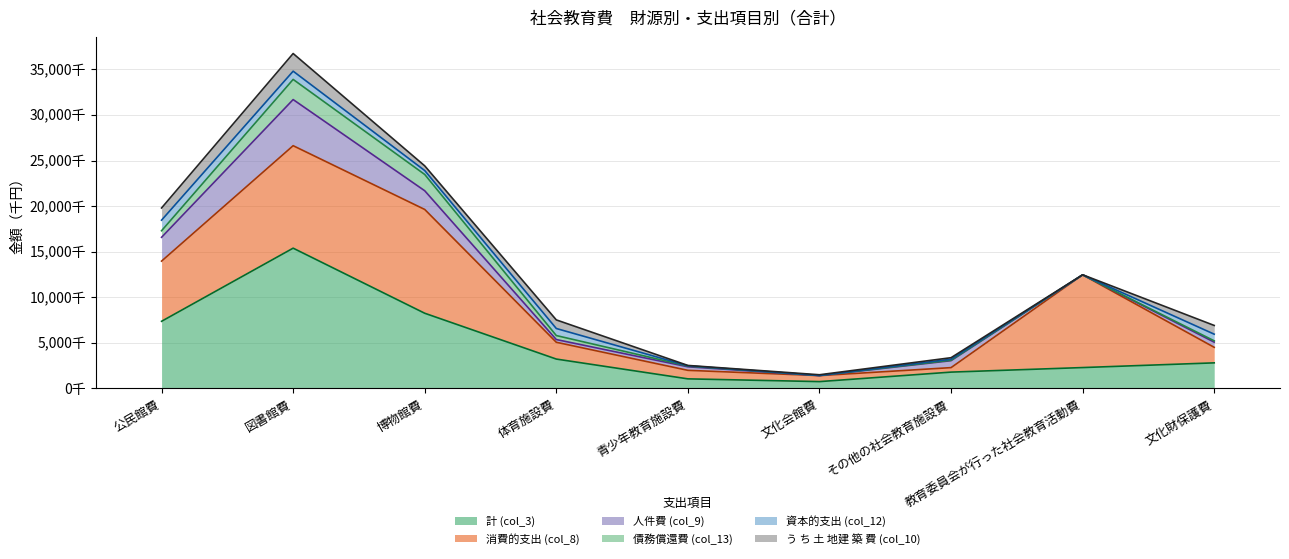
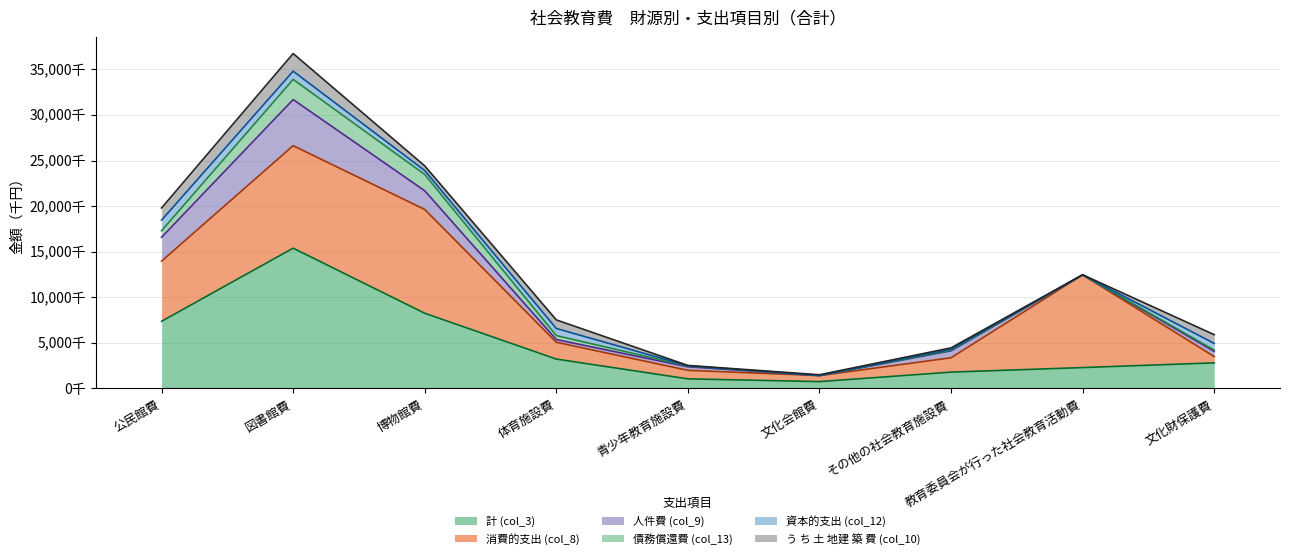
消費的支出 (col_8), その他の社会教育施設費: 0千 -> 2,000千
消費的支出 (col_8), 文化財保護費: 2,000千 -> 1,000千
